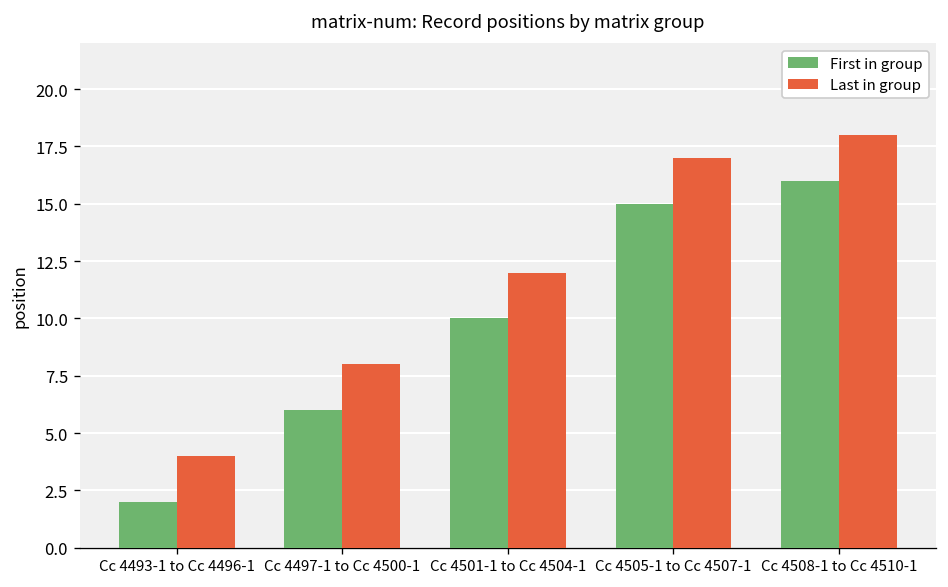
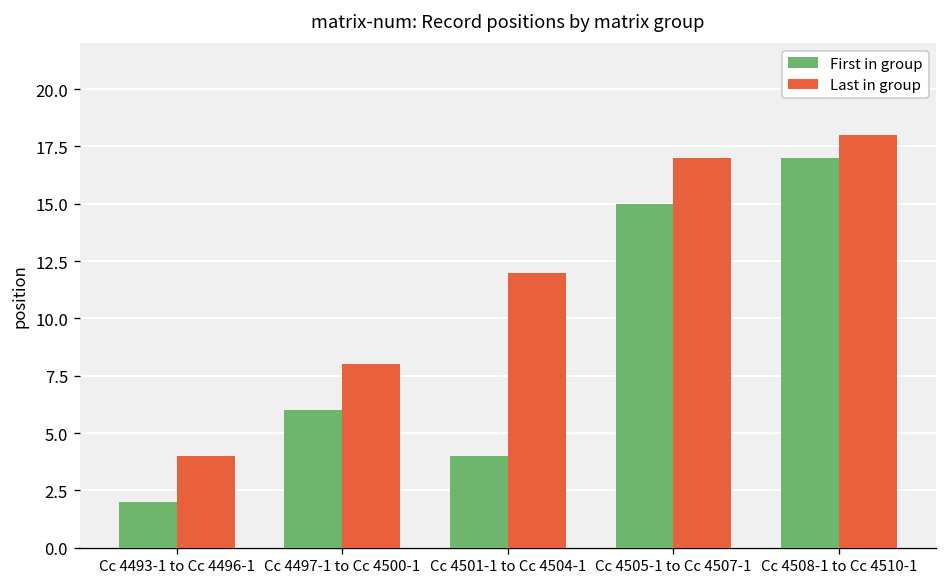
First in group, Cc 4501-1 to Cc 4504-1: 10 -> 4
First in group, Cc 4508-1 to Cc 4510-1: 16 -> 17
